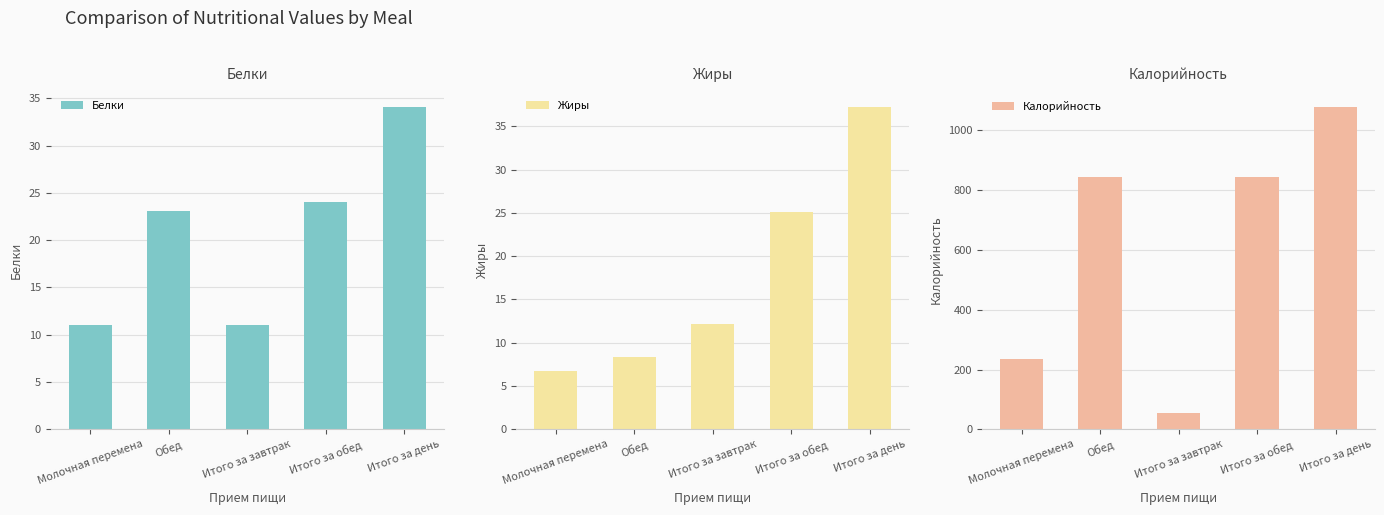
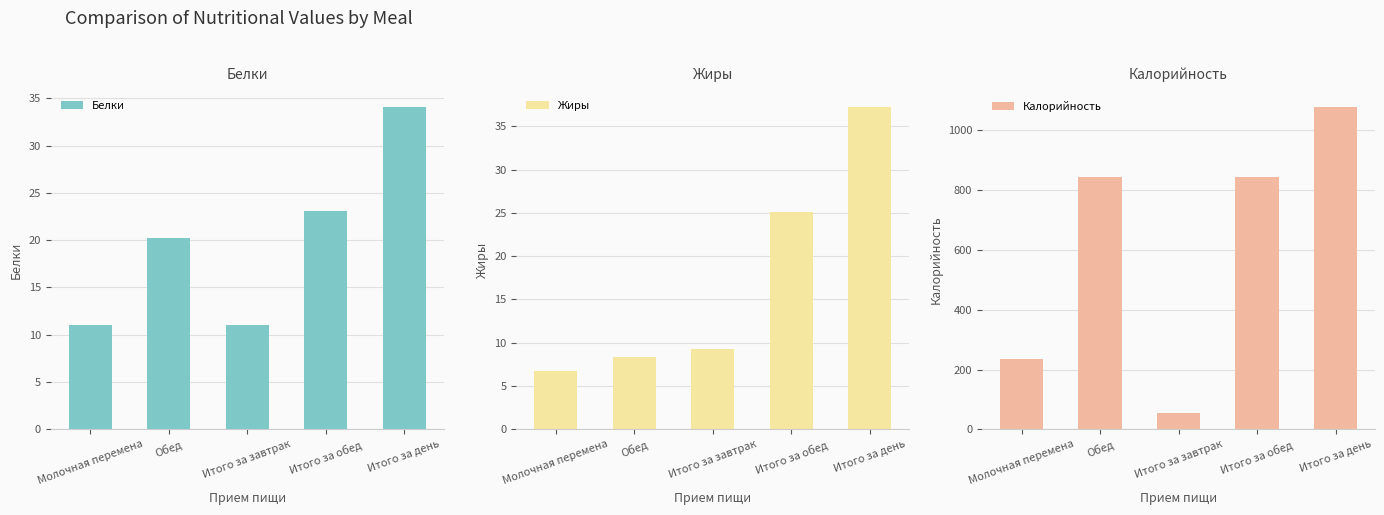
Белки, Обед: 23 -> 20
Белки, Итого за обед: 24 -> 23
Жиры, Итого за завтрак: 12 -> 9
